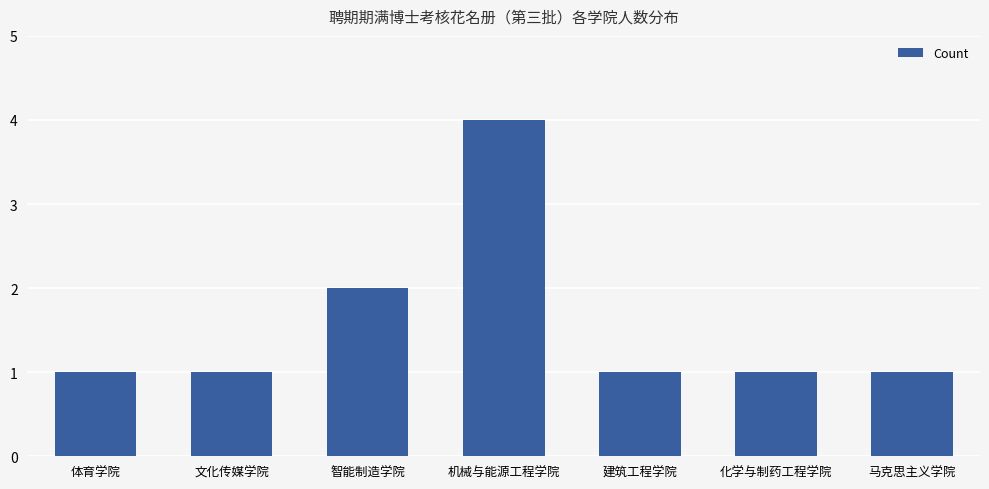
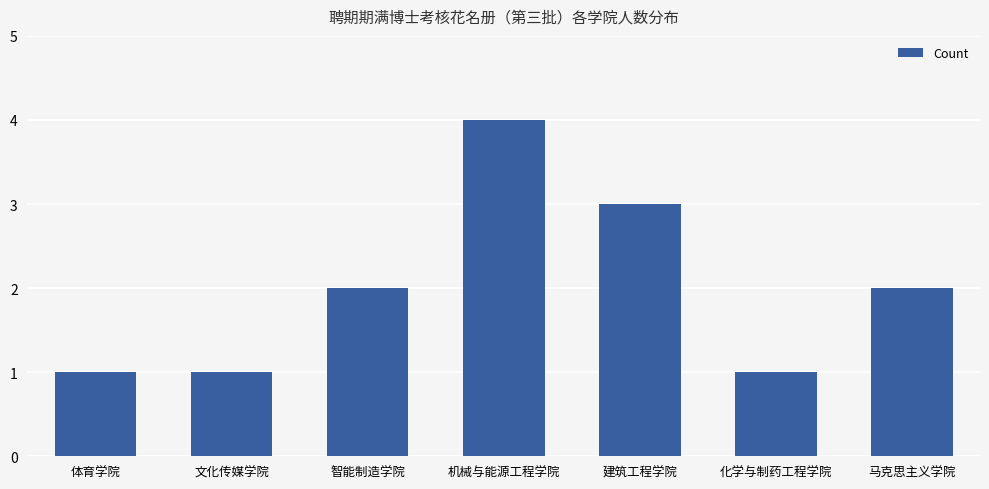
建筑工程学院: 1 -> 3
马克思主义学院: 1 -> 2
